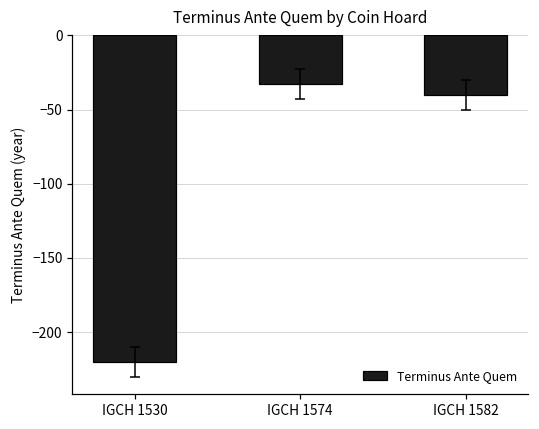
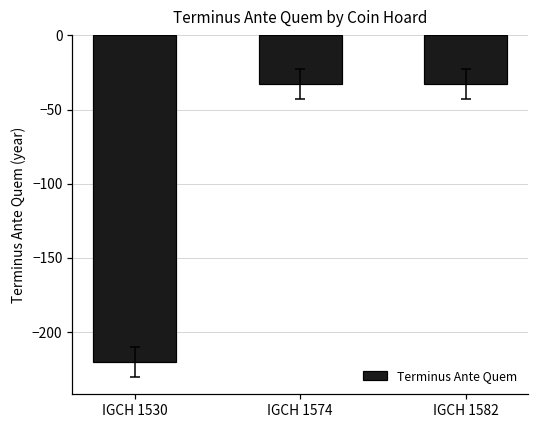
Terminus Ante Quem, IGCH 1582: -40 -> -33
